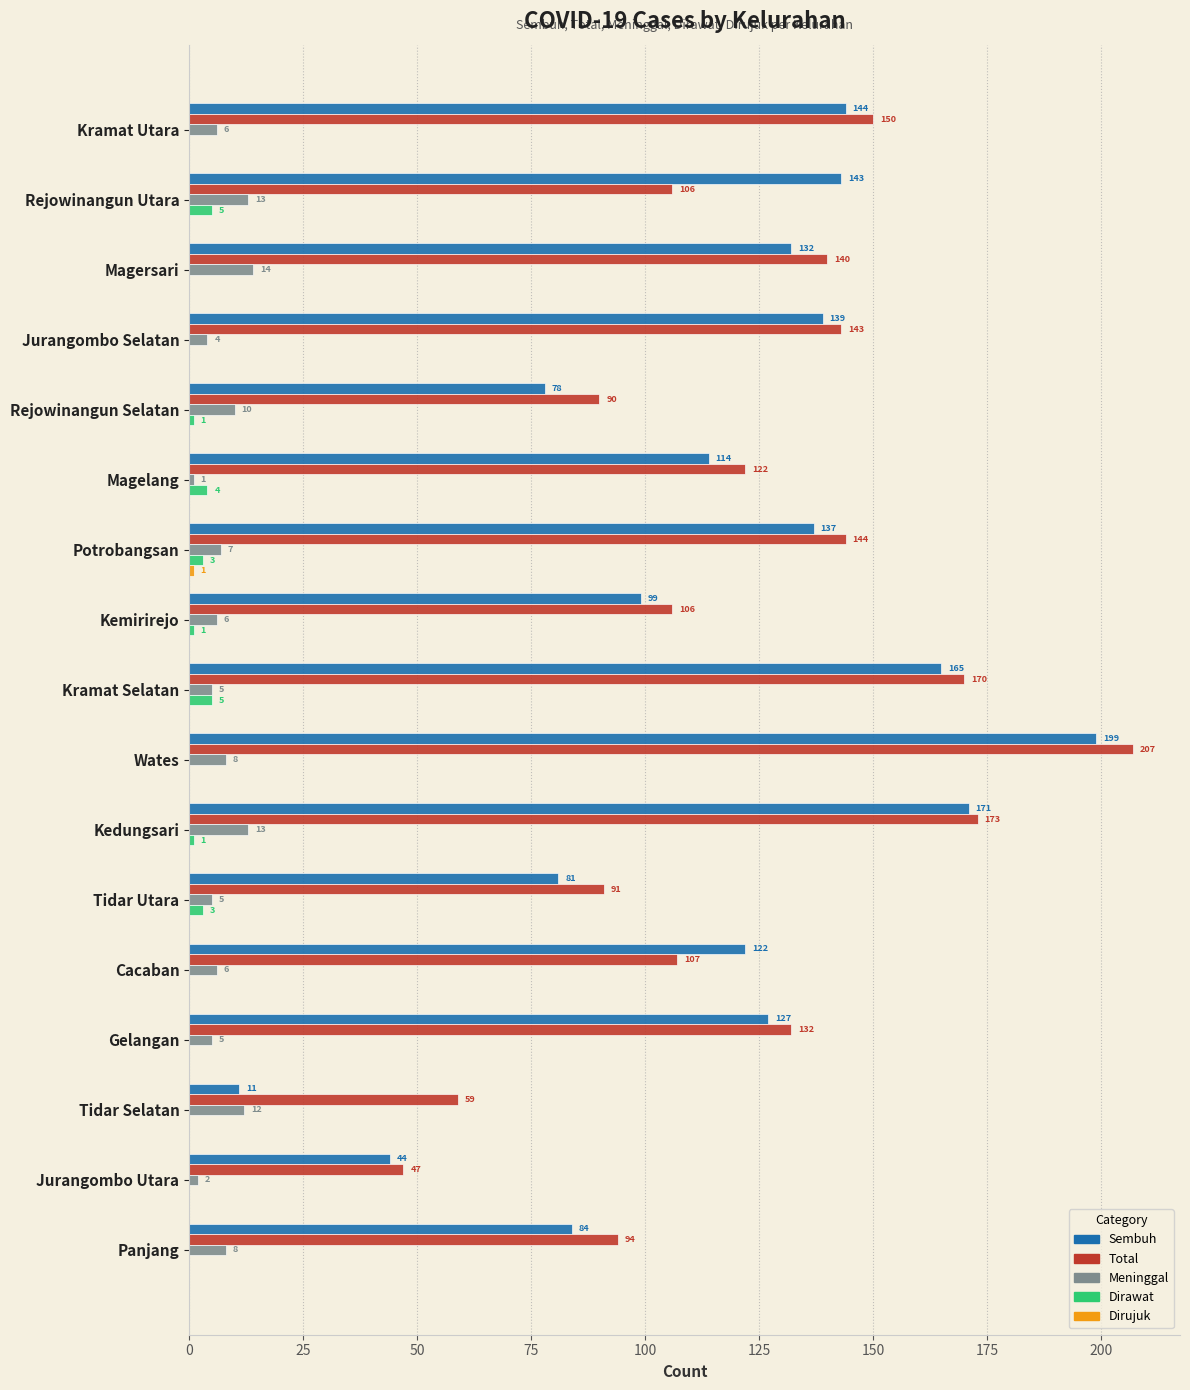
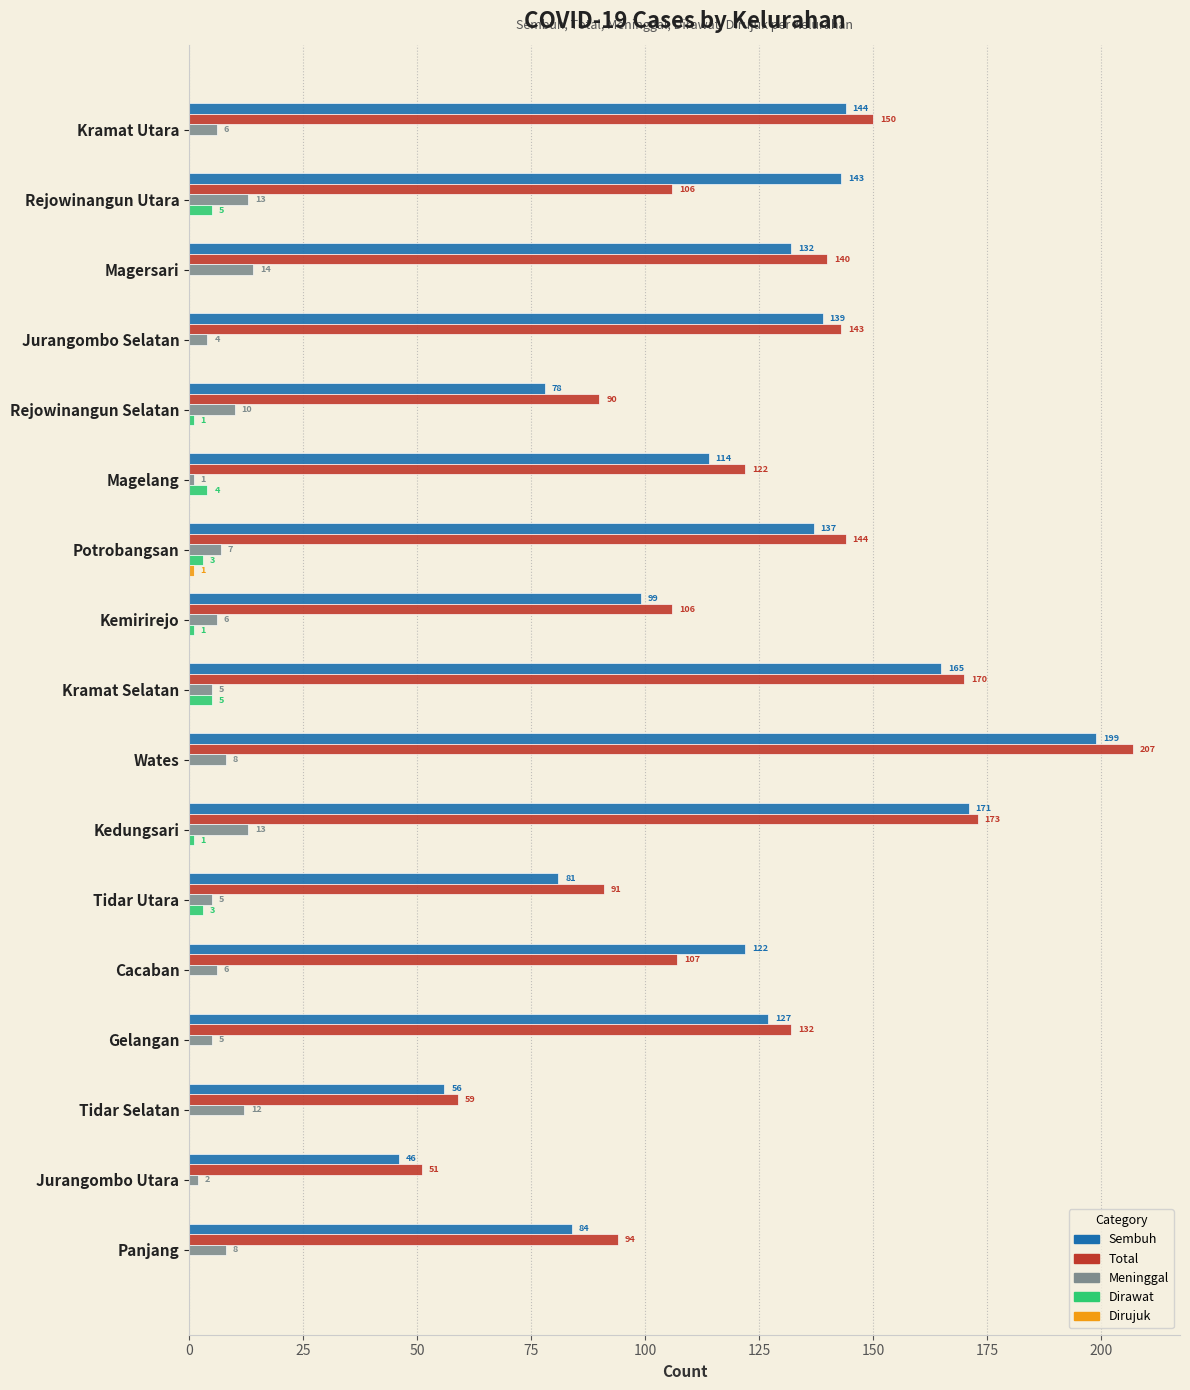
Sembuh, Tidar Selatan: 11 -> 56
Sembuh, Jurangombo Utara: 44 -> 46
Total, Jurangombo Utara: 47 -> 51
